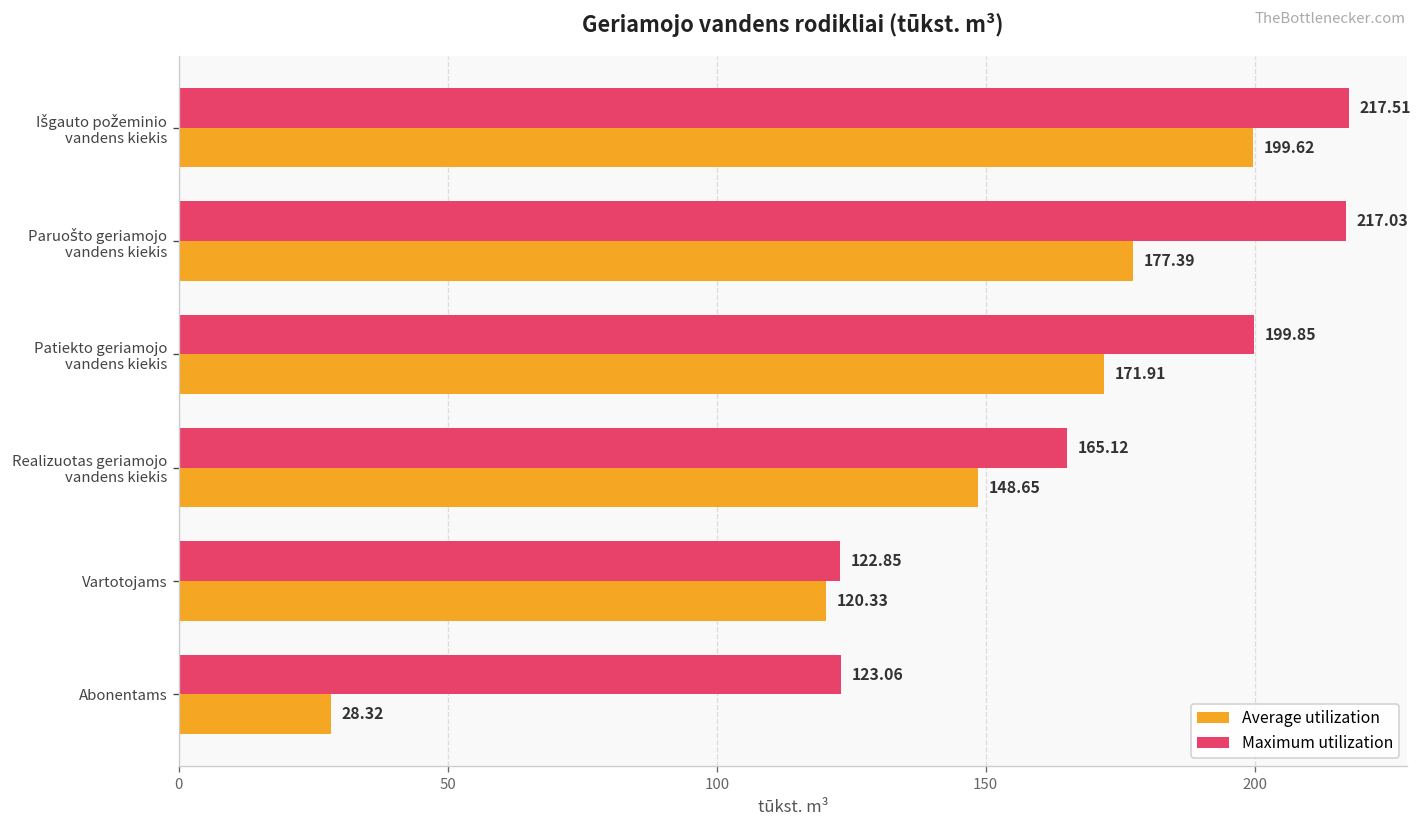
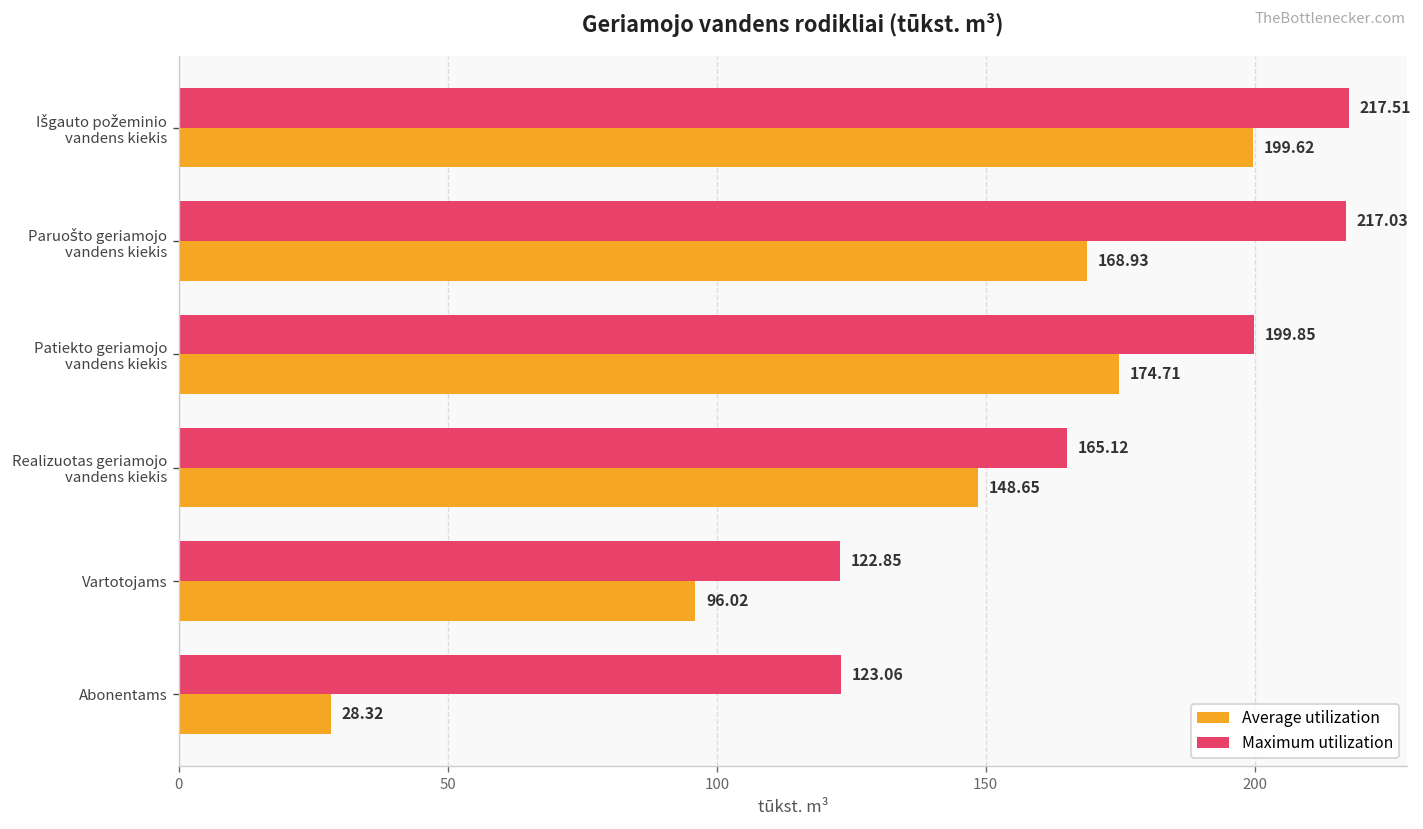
Average utilization, Paruošto geriamojo vandens kiekis: 177.39 -> 168.93
Average utilization, Patiekto geriamojo vandens kiekis: 171.91 -> 174.71
Average utilization, Vartotojams: 120.33 -> 96.02
